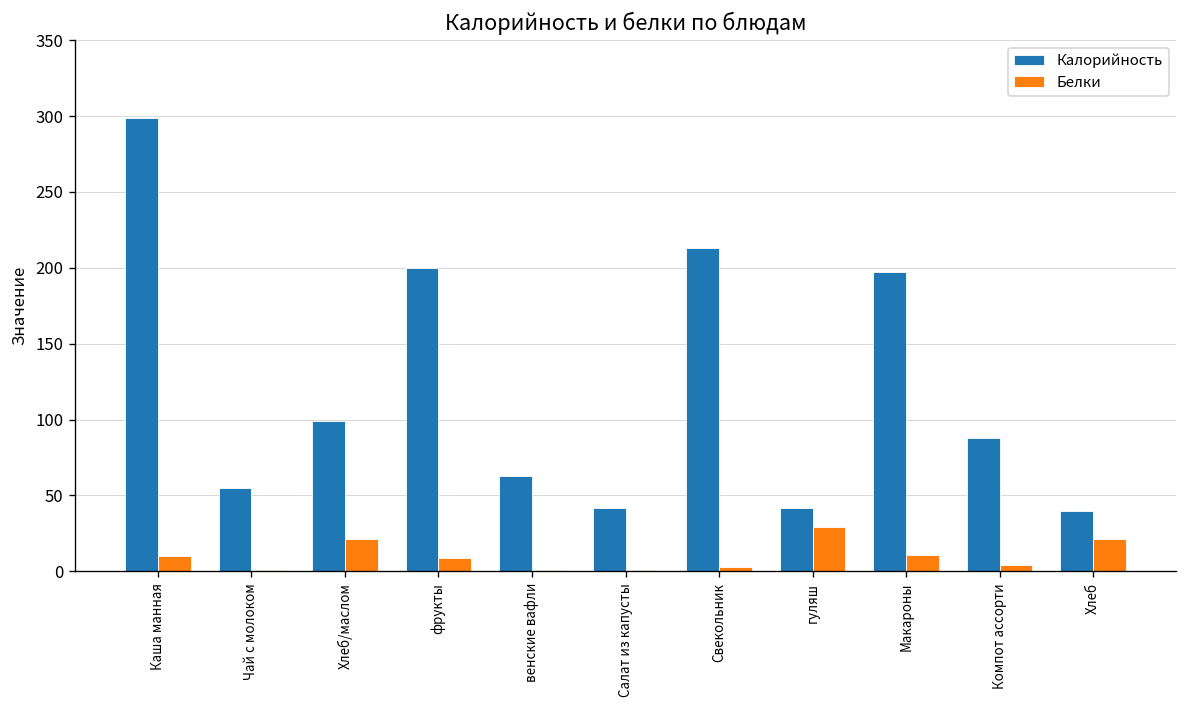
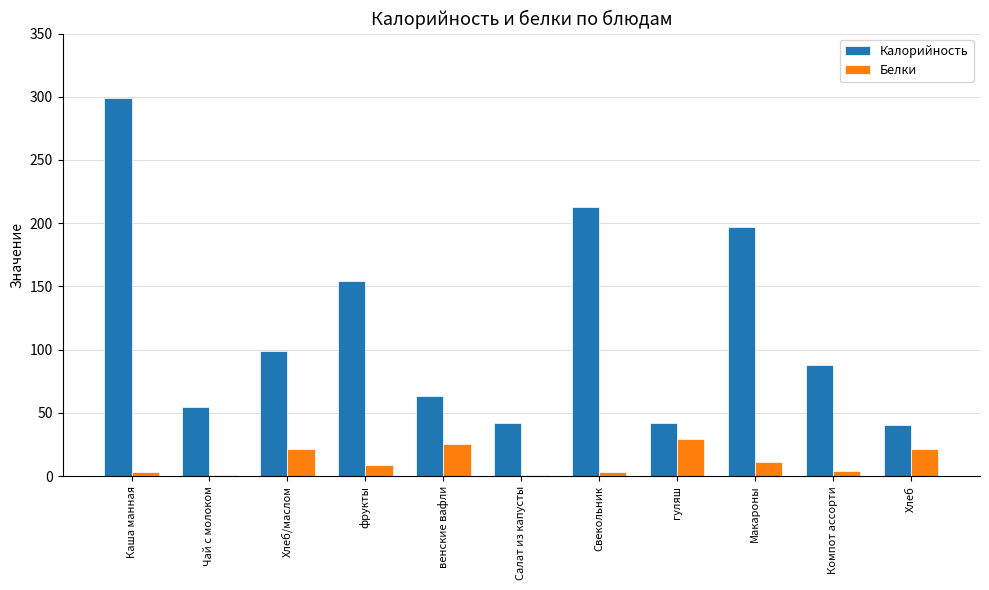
Белки, Каша манная: 10 -> 3
Калорийность, фрукты: 200 -> 154
Белки, венские вафли: 1 -> 25
